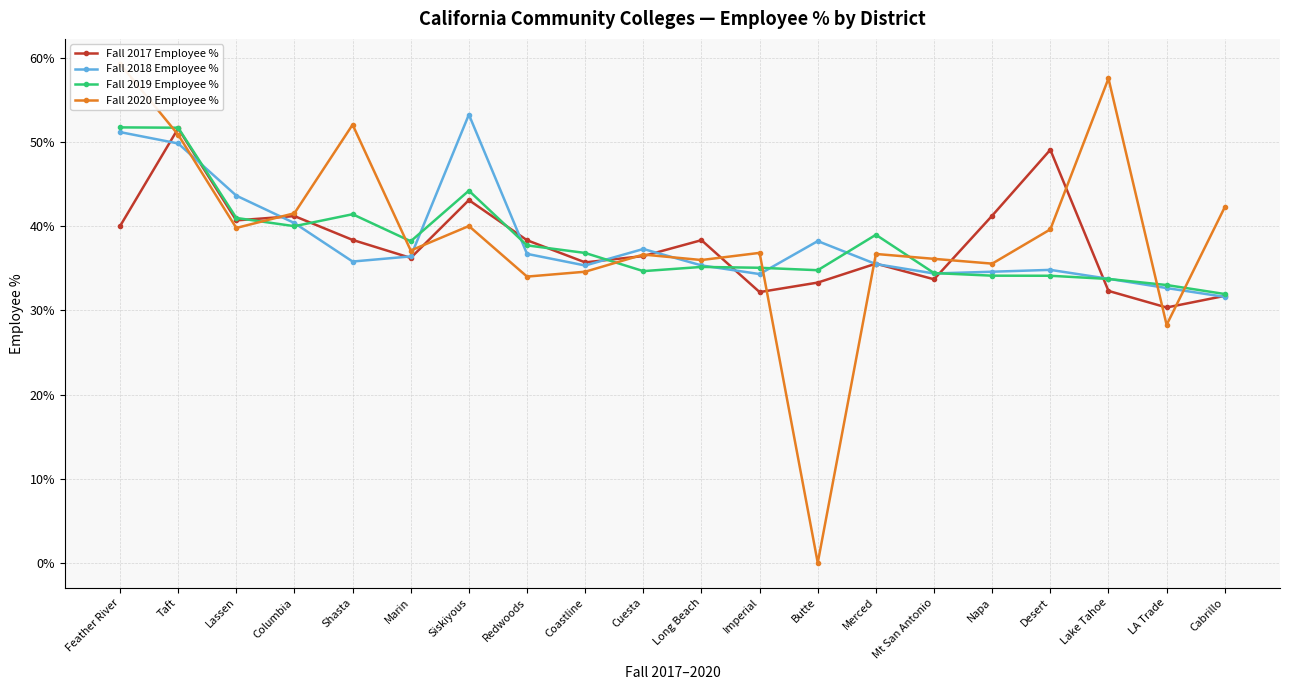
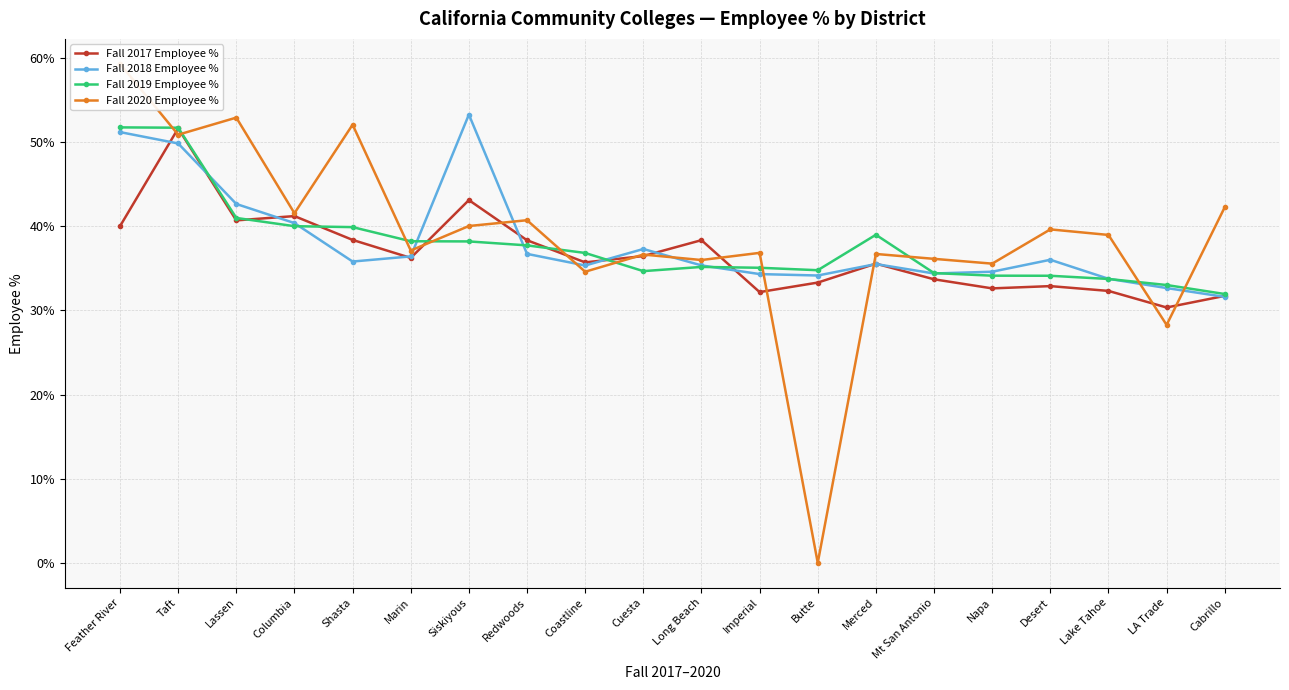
Fall 2018 Employee %, Lassen: 44% -> 43%
Fall 2020 Employee %, Lassen: 40% -> 53%
Fall 2019 Employee %, Shasta: 41% -> 40%
Fall 2019 Employee %, Siskiyous: 44% -> 38%
Fall 2020 Employee %, Redwoods: 34% -> 41%
Fall 2018 Employee %, Butte: 38% -> 34%
Fall 2017 Employee %, Napa: 41% -> 33%
Fall 2017 Employee %, Desert: 49% -> 33%
Fall 2018 Employee %, Desert: 35% -> 36%
Fall 2020 Employee %, Lake Tahoe: 58% -> 39%
